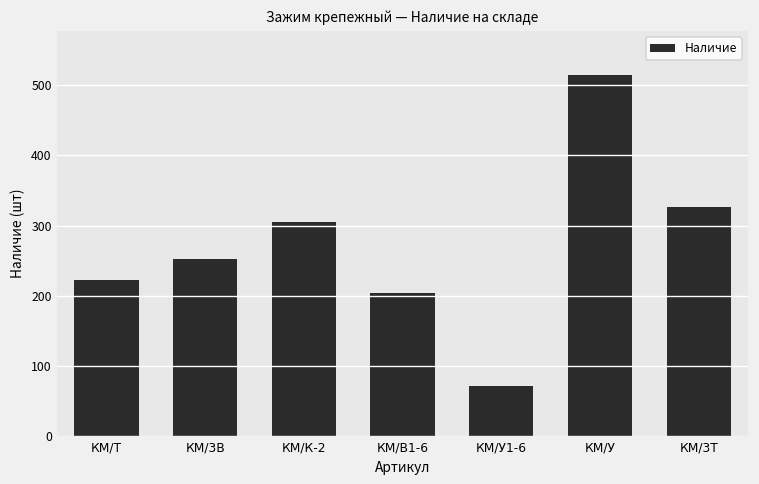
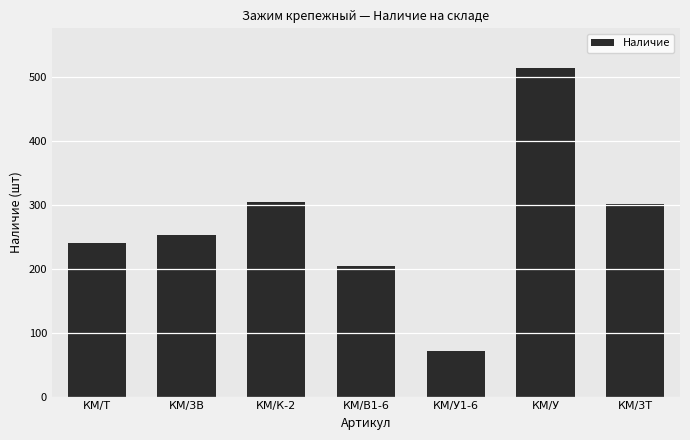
КМ/Т: 220 -> 240
КМ/3Т: 330 -> 300
